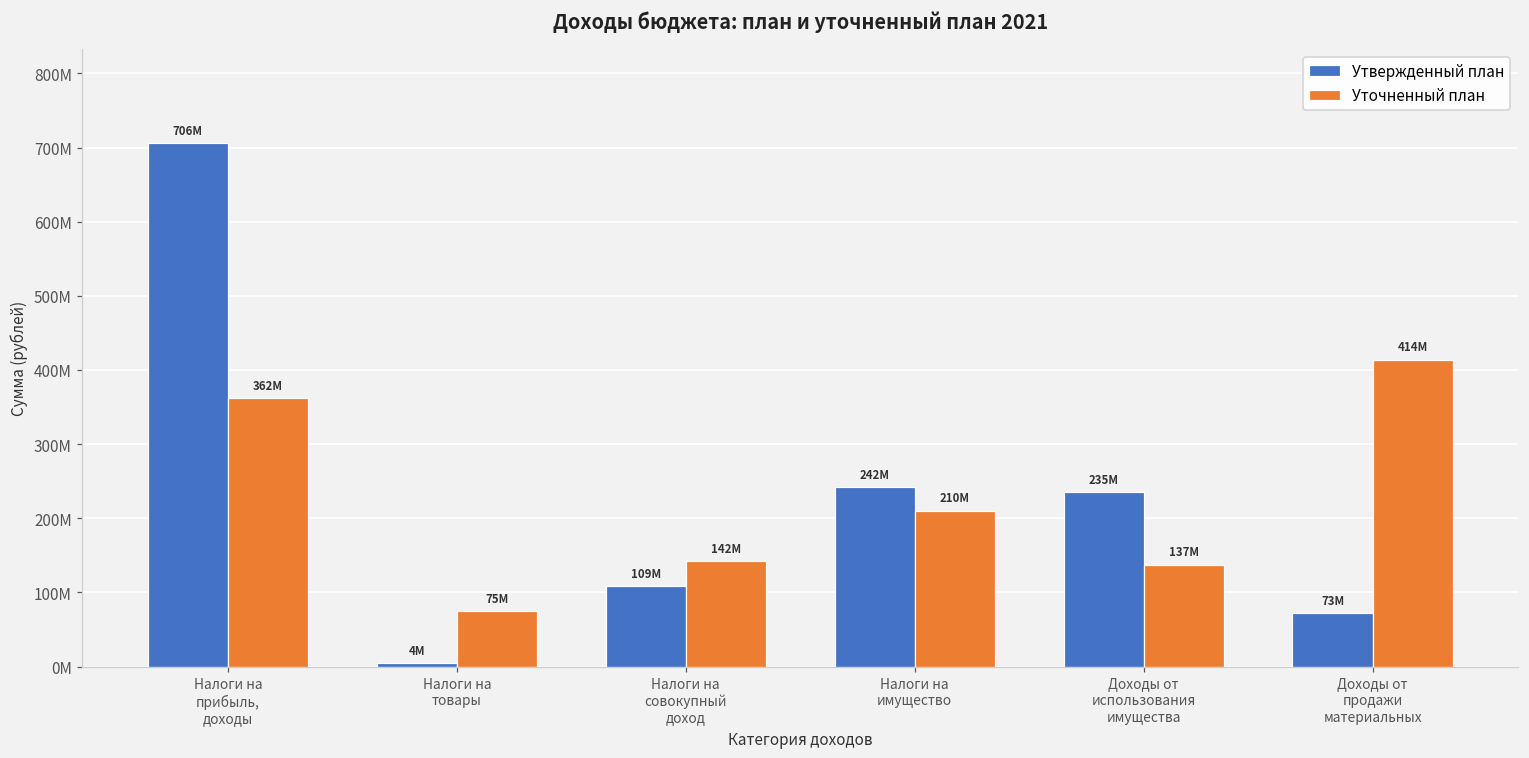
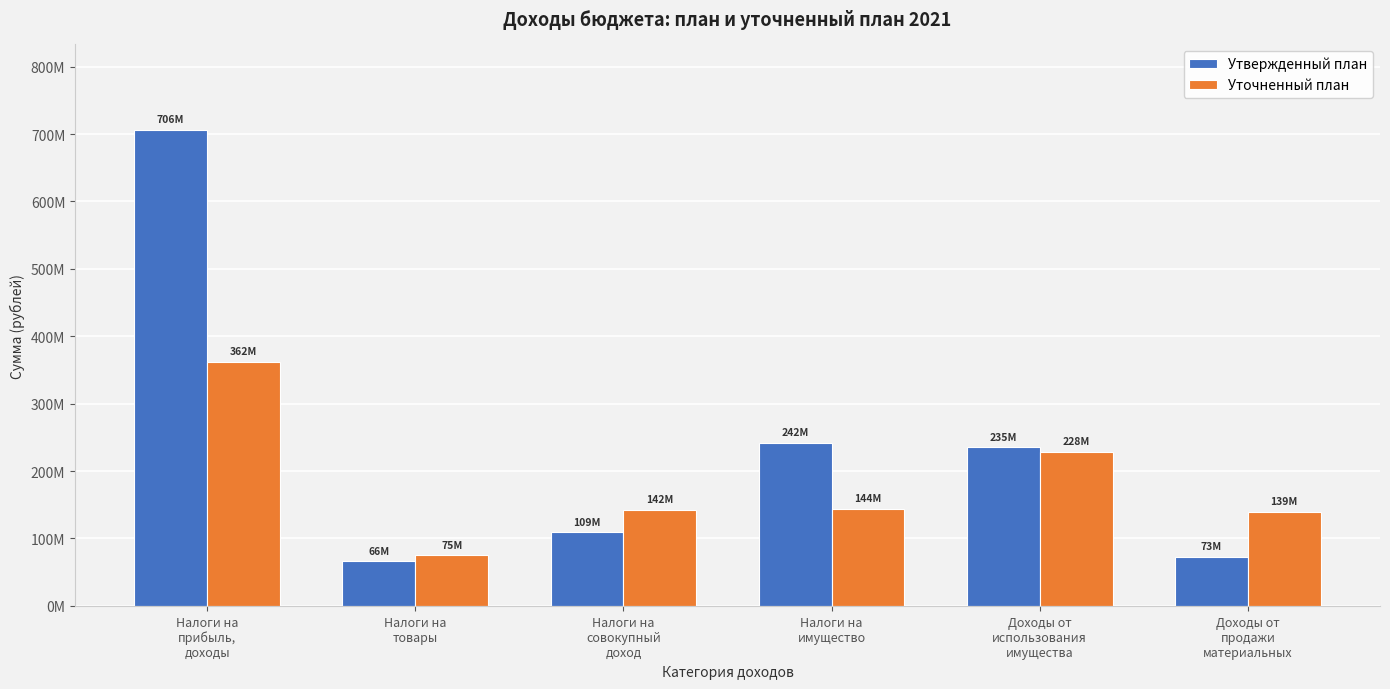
Утвержденный план, Налоги на товары: 4M -> 66M
Уточненный план, Налоги на имущество: 210M -> 144M
Уточненный план, Доходы от использования имущества: 137M -> 228M
Уточненный план, Доходы от продажи материальных: 414M -> 139M
